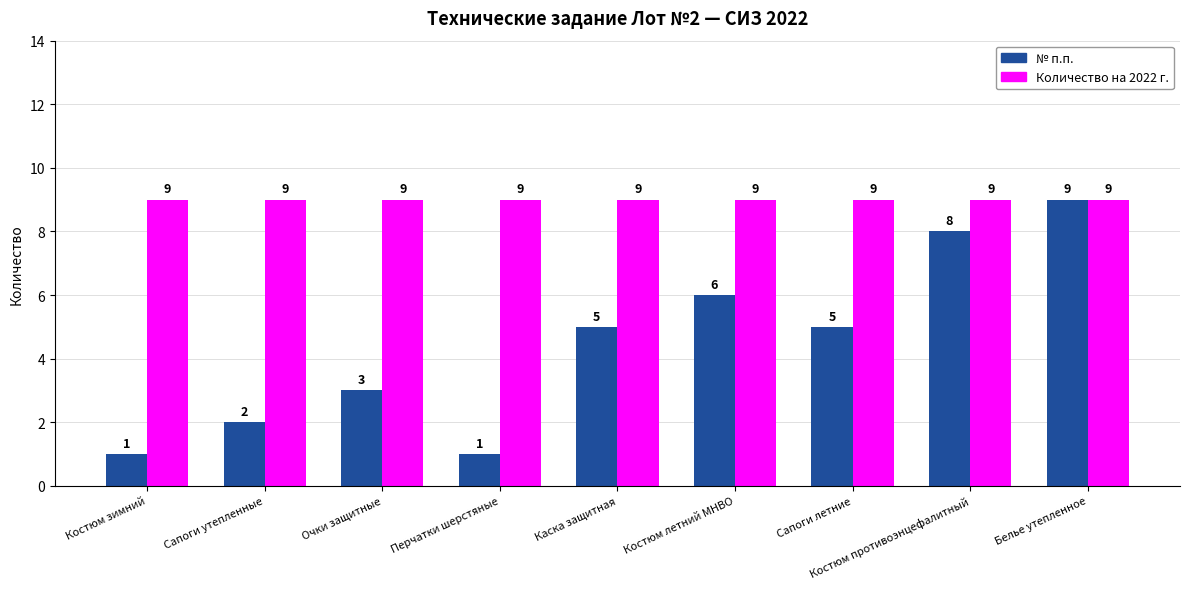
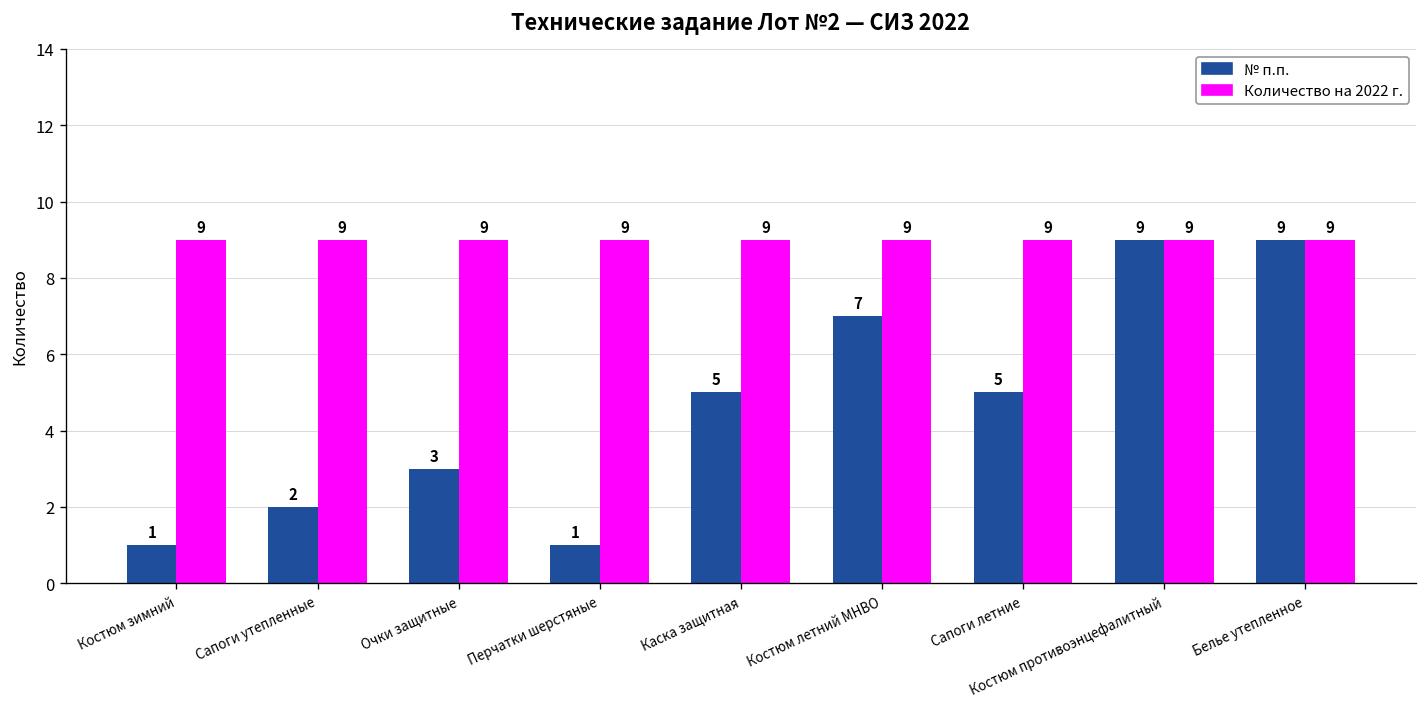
№ п.п., Костюм летний МНВО: 6 -> 7
№ п.п., Костюм противоэнцефалитный: 8 -> 9
